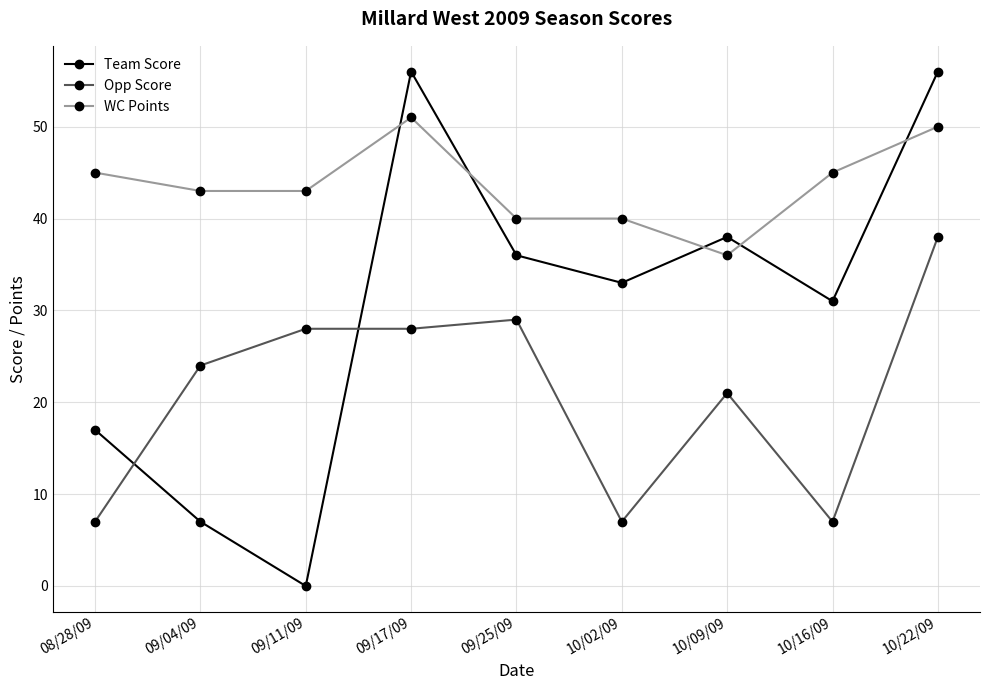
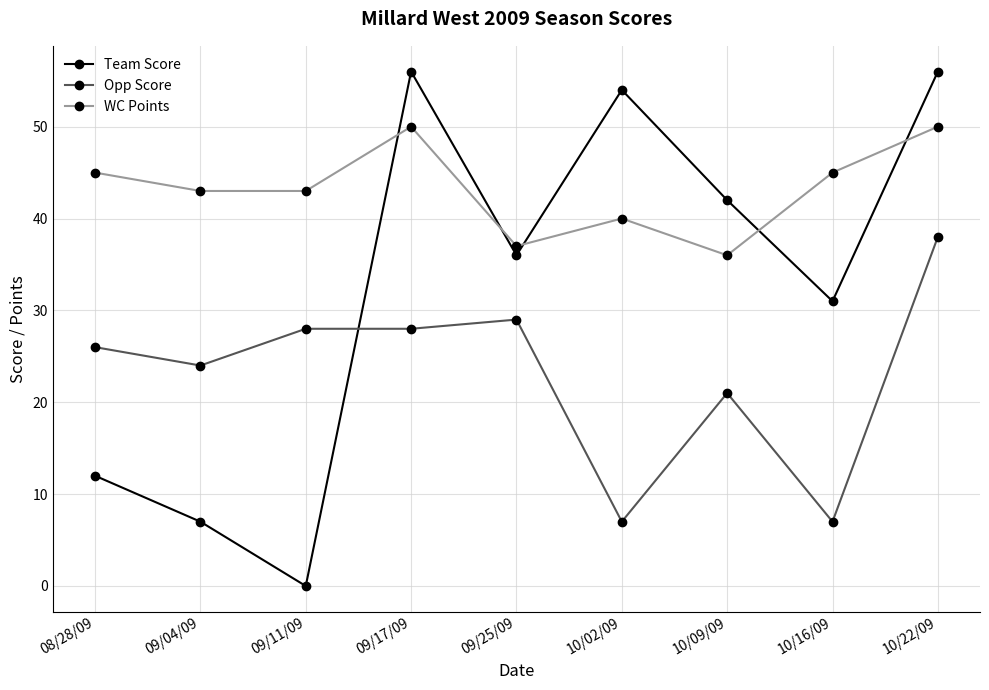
Team Score, 08/28/09: 17 -> 12
Opp Score, 08/28/09: 7 -> 26
WC Points, 09/17/09: 51 -> 50
WC Points, 09/25/09: 40 -> 37
Team Score, 10/02/09: 33 -> 54
Team Score, 10/09/09: 38 -> 42
